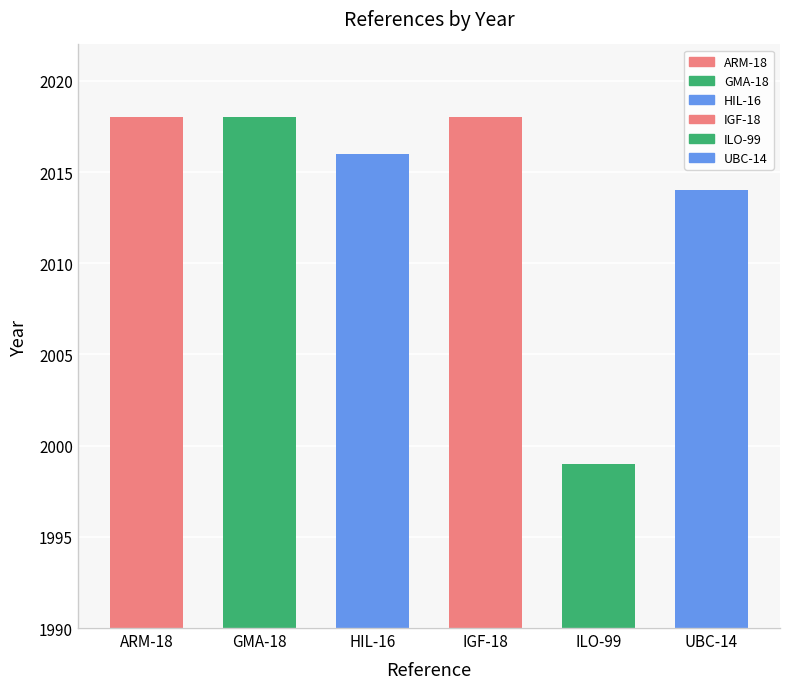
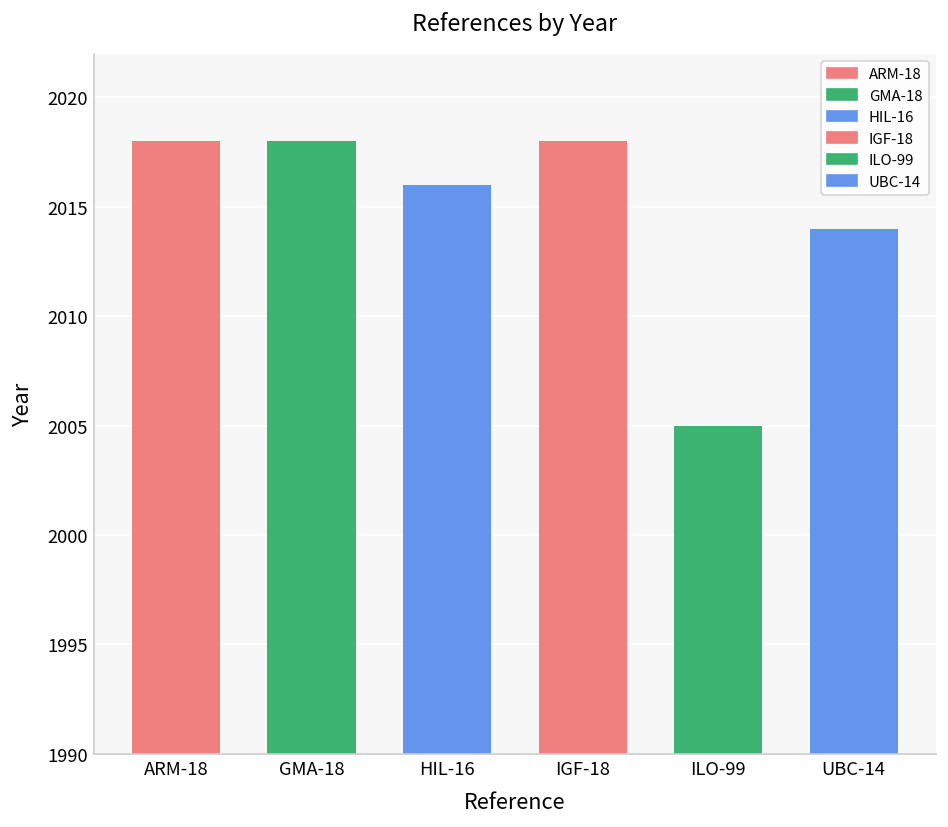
ILO-99: 1999 -> 2005
